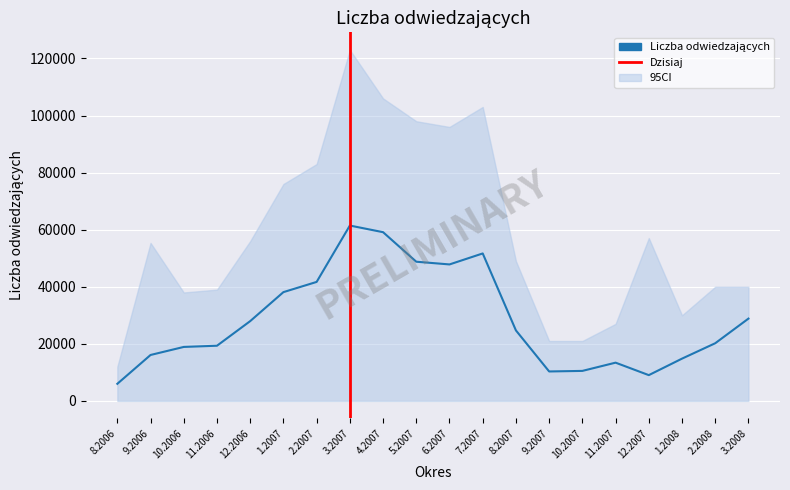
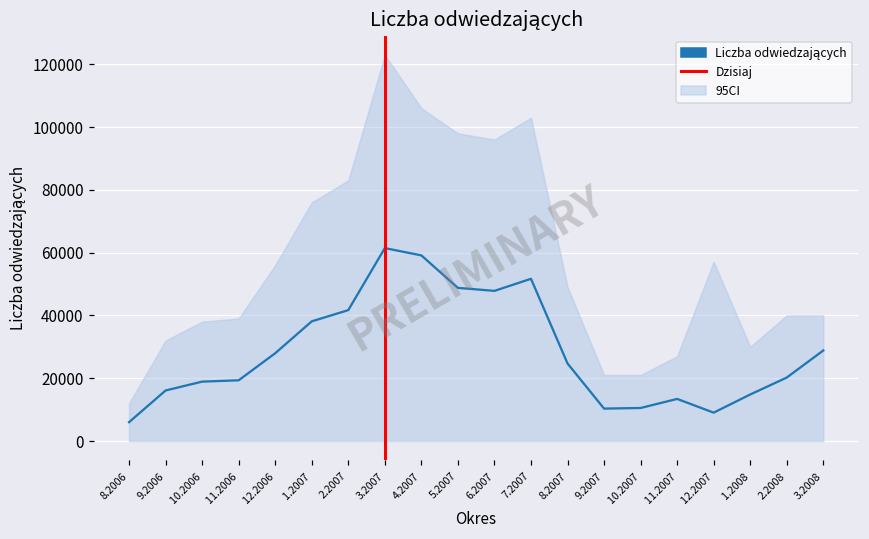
95CI, 9.2006: 55000 -> 32000
